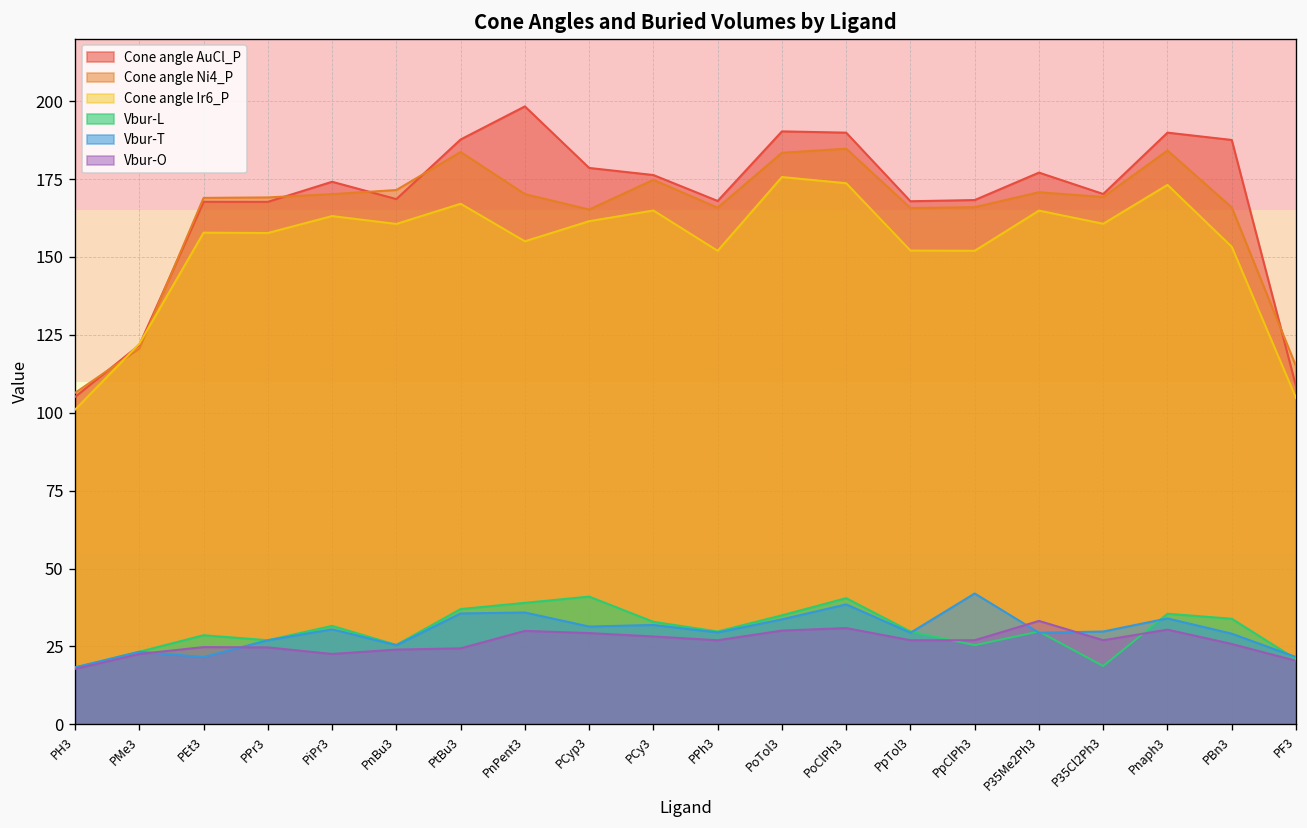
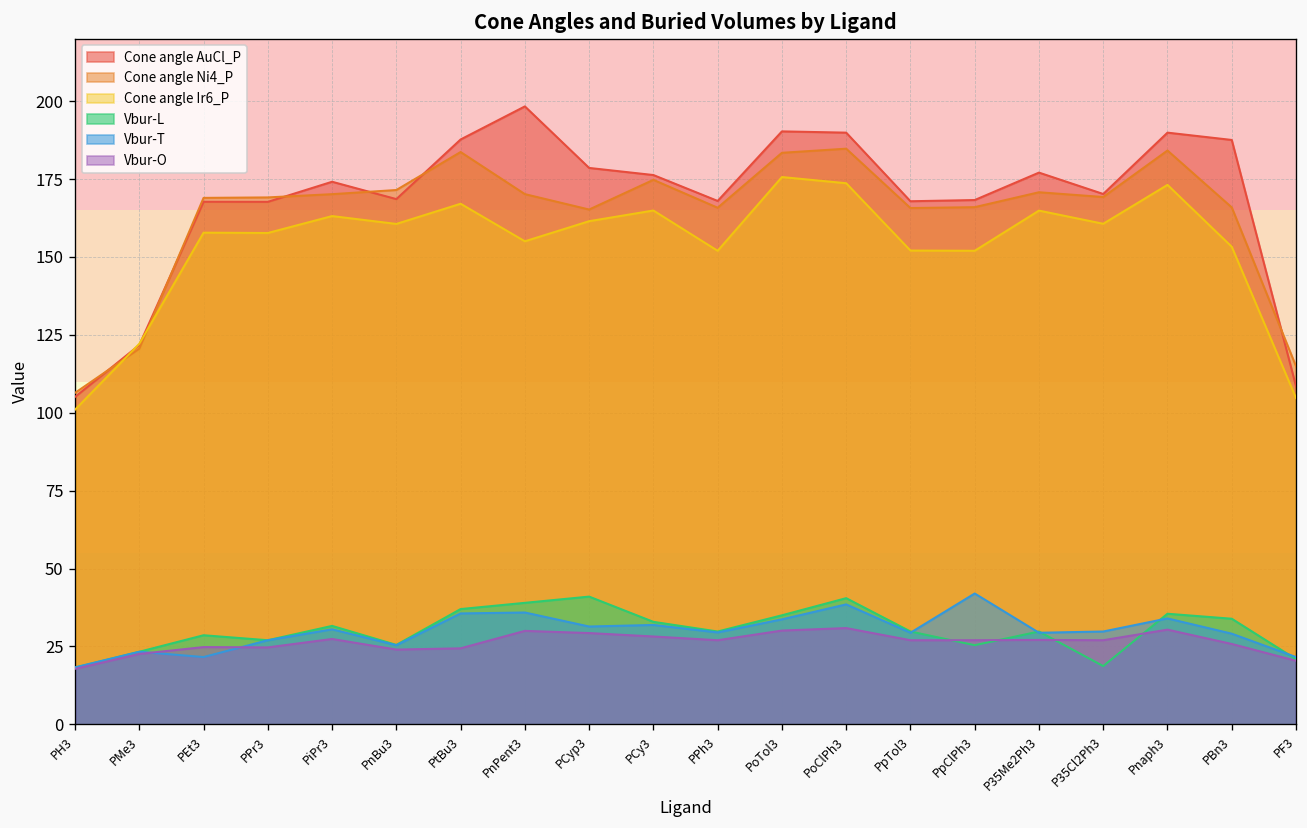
Vbur-O, PiPr3: 23 -> 27
Vbur-O, P35Me2Ph3: 33 -> 27
